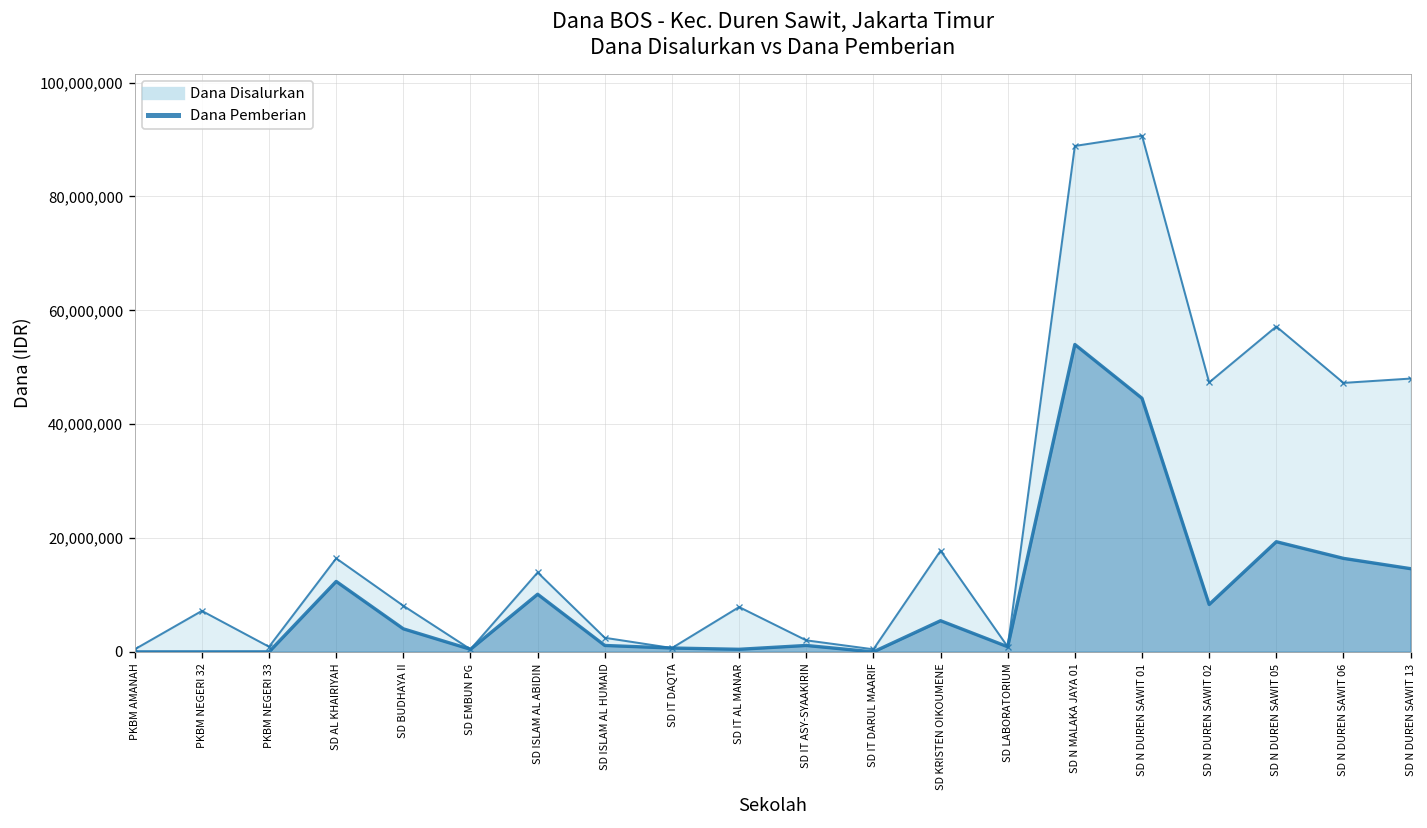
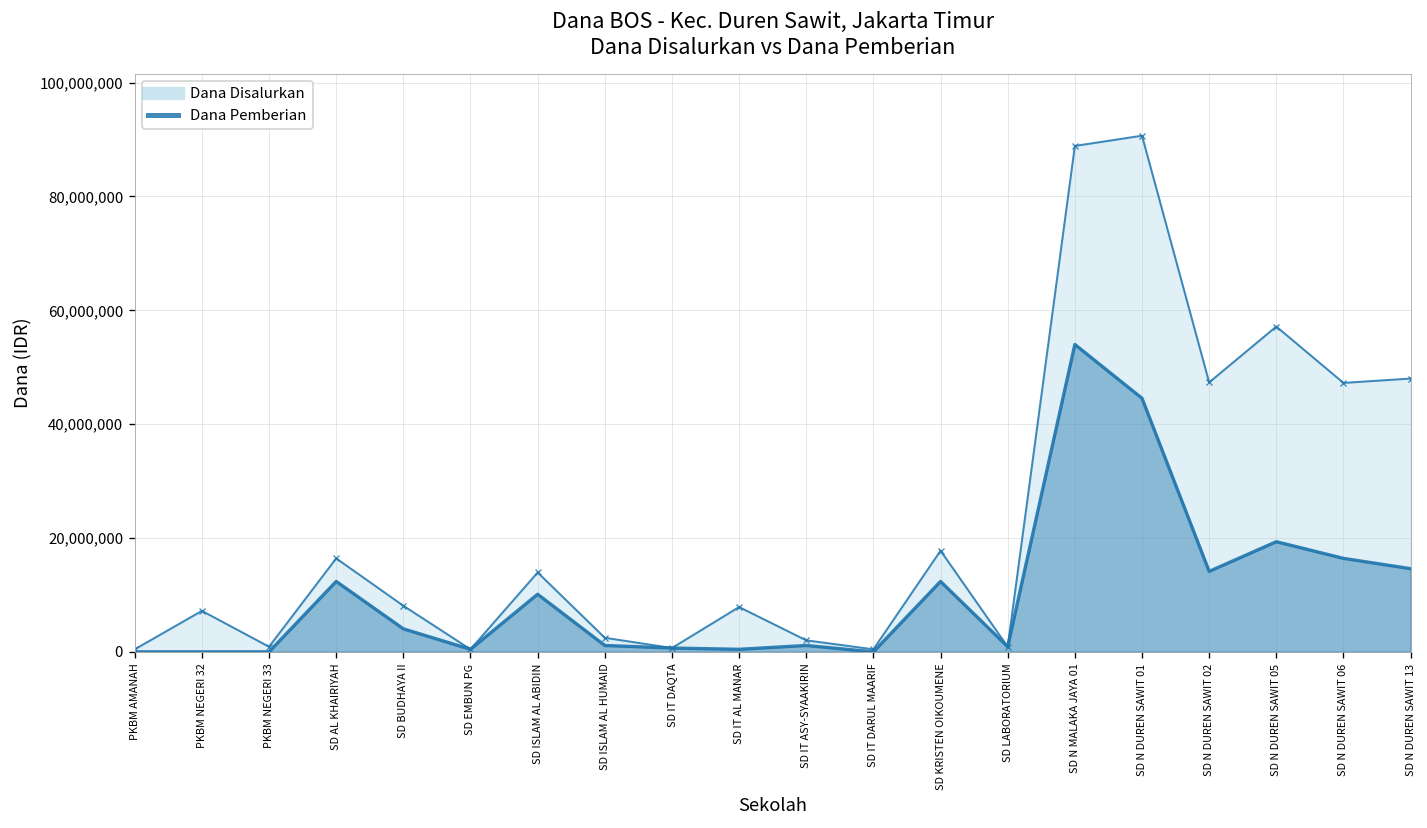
Dana Pemberian, SD KRISTEN OIKOUMENE: 5,000,000 -> 12,000,000
Dana Pemberian, SD N DUREN SAWIT 02: 8,000,000 -> 14,000,000
